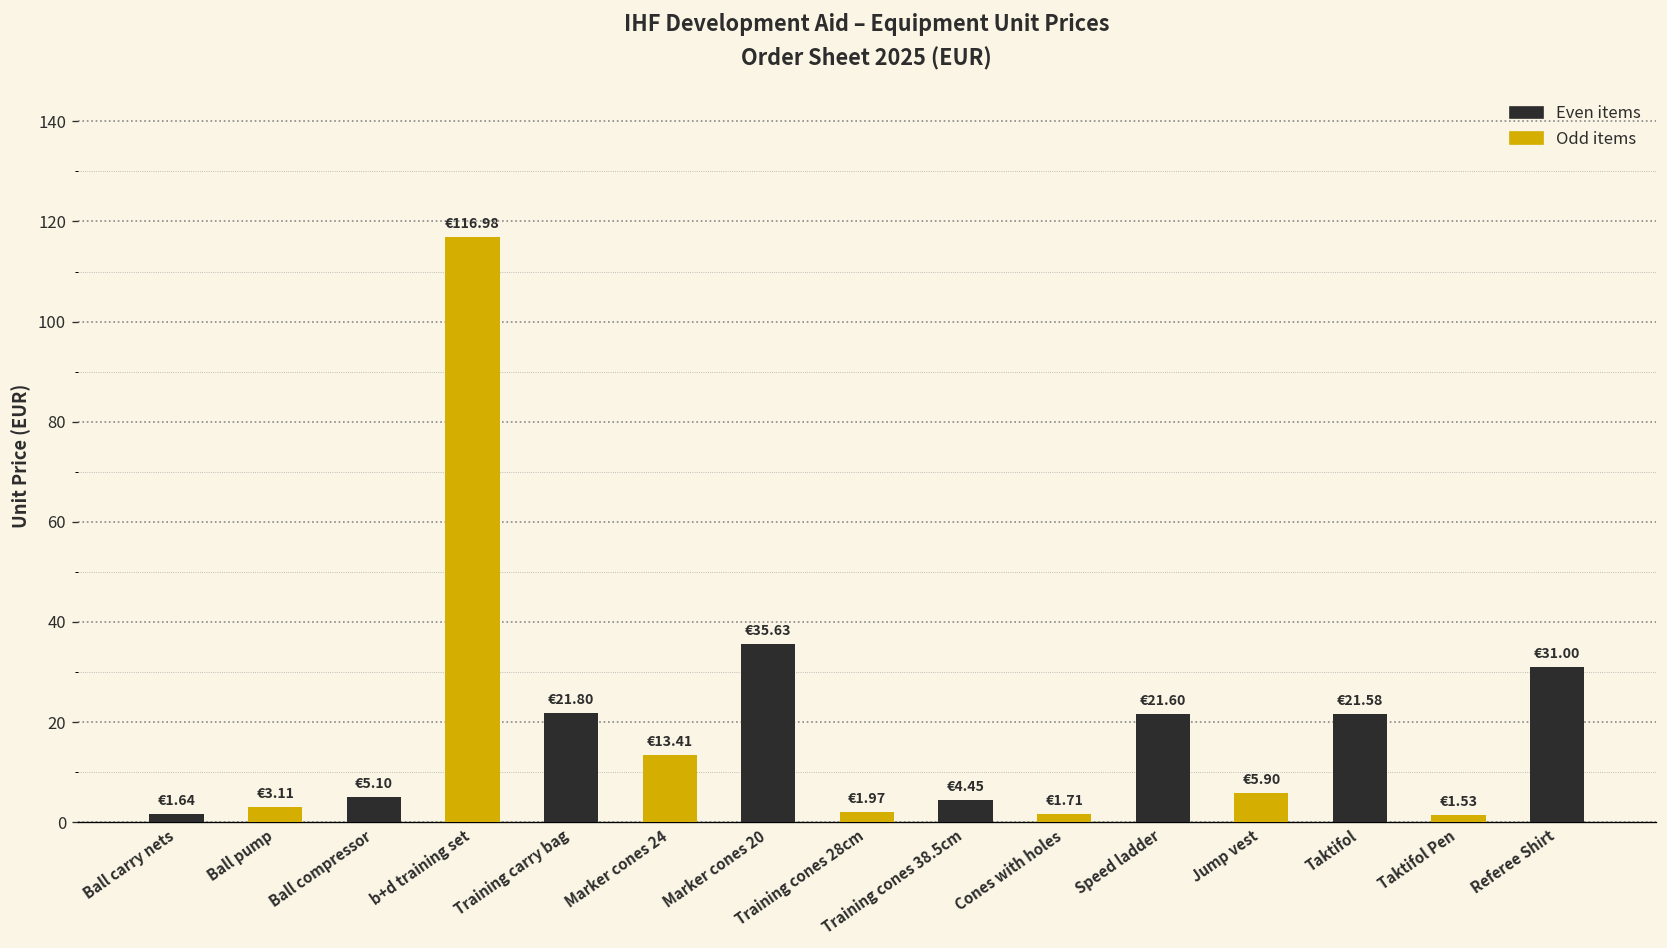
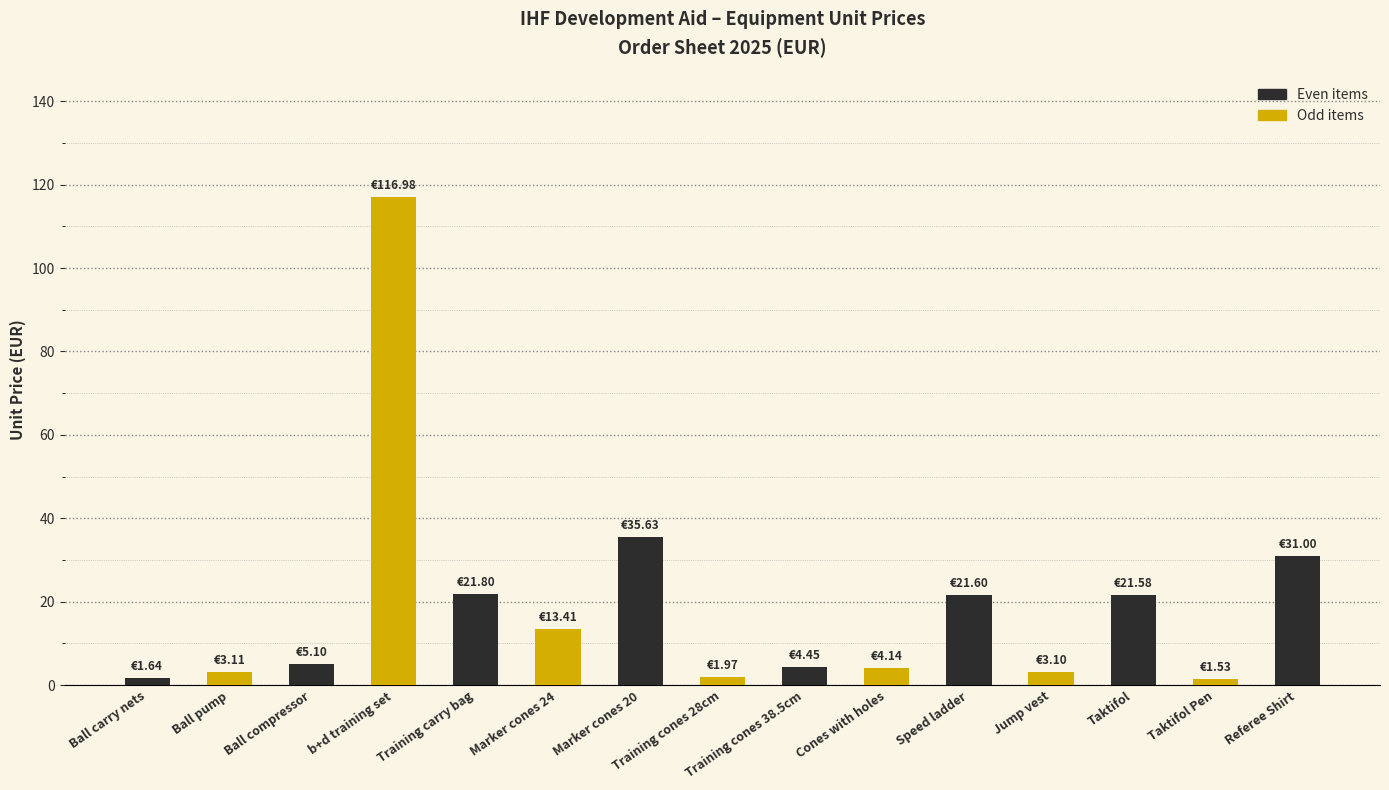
Cones with holes: €1.71 -> €4.14
Jump vest: €5.90 -> €3.10
